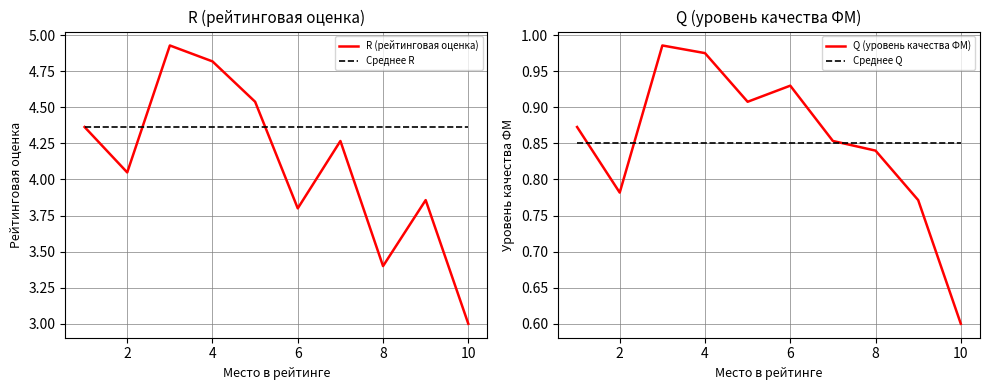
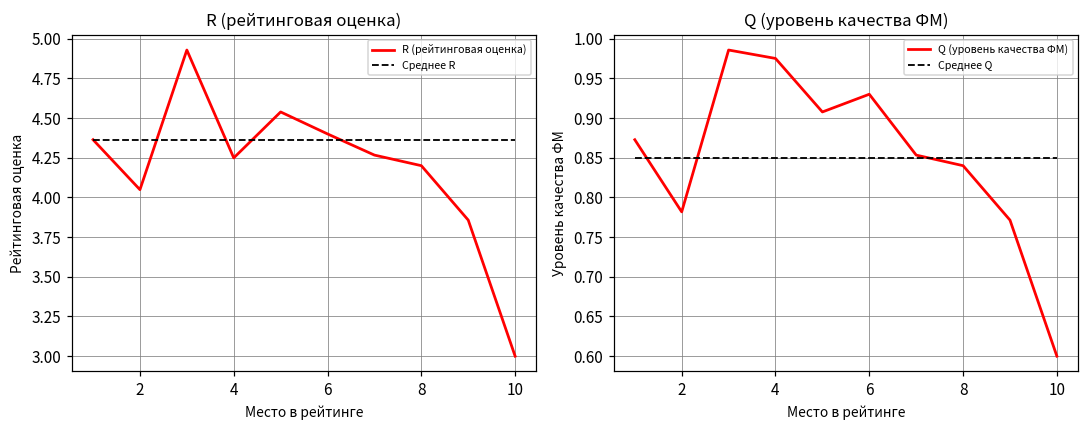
R (рейтинговая оценка), R (рейтинговая оценка), 4: 4.82 -> 4.25
R (рейтинговая оценка), R (рейтинговая оценка), 6: 3.8 -> 4.4
R (рейтинговая оценка), R (рейтинговая оценка), 8: 3.4 -> 4.2
